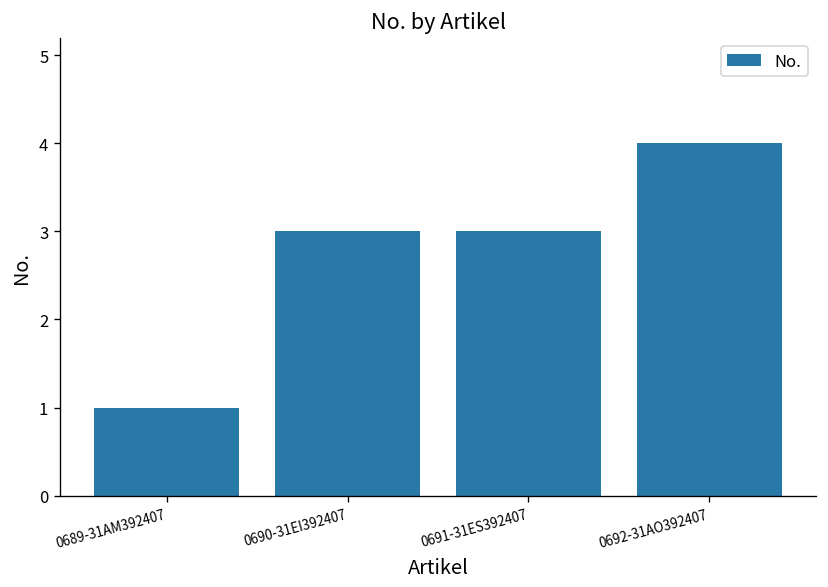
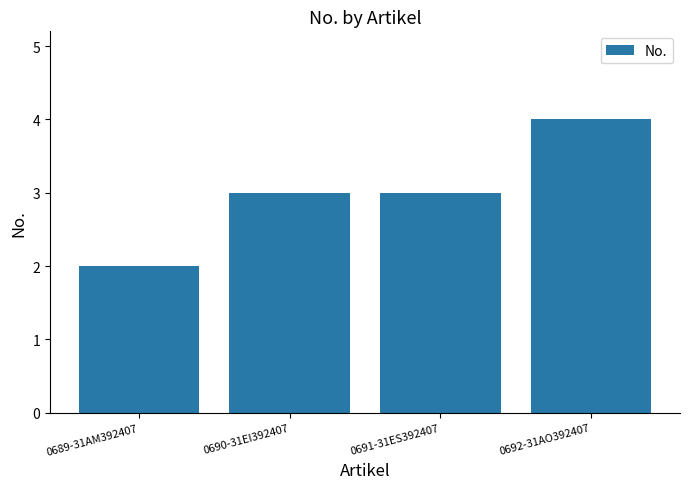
0689-31AM392407: 1 -> 2
